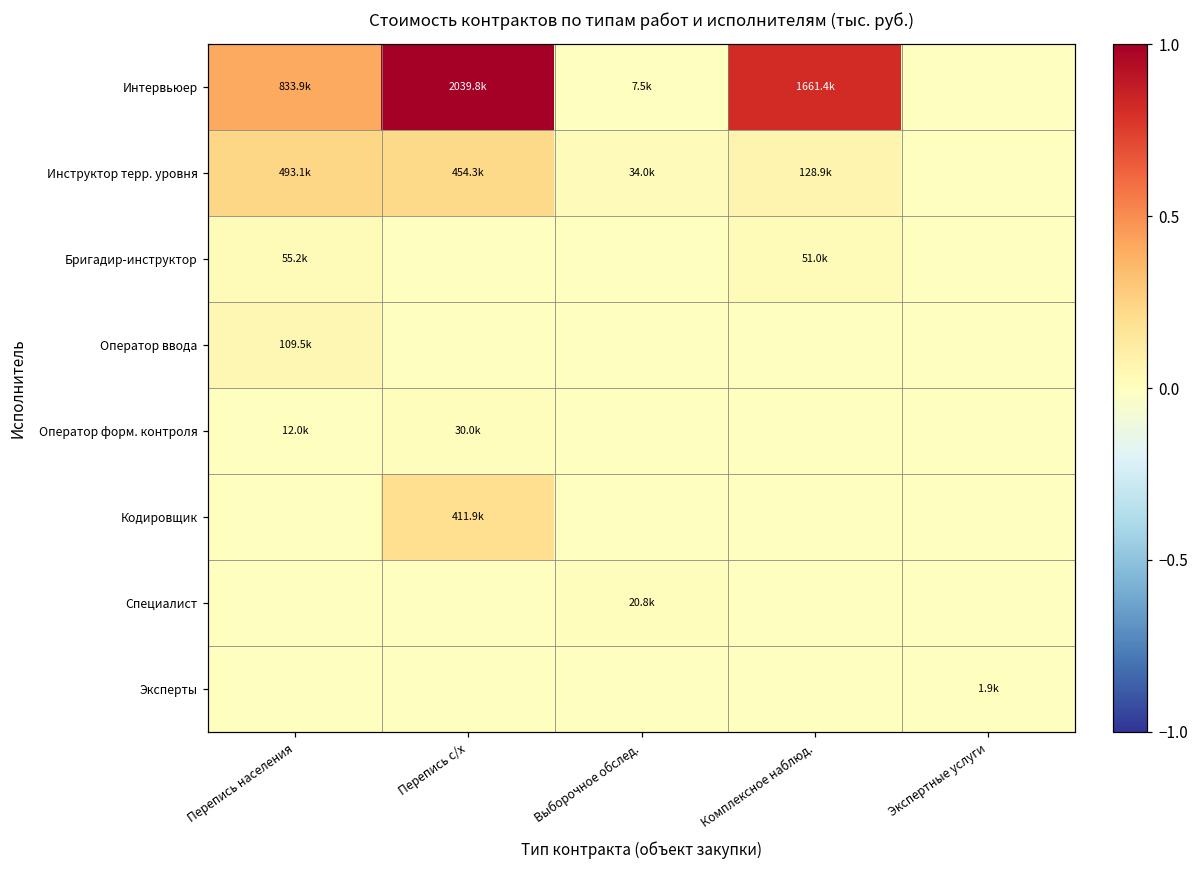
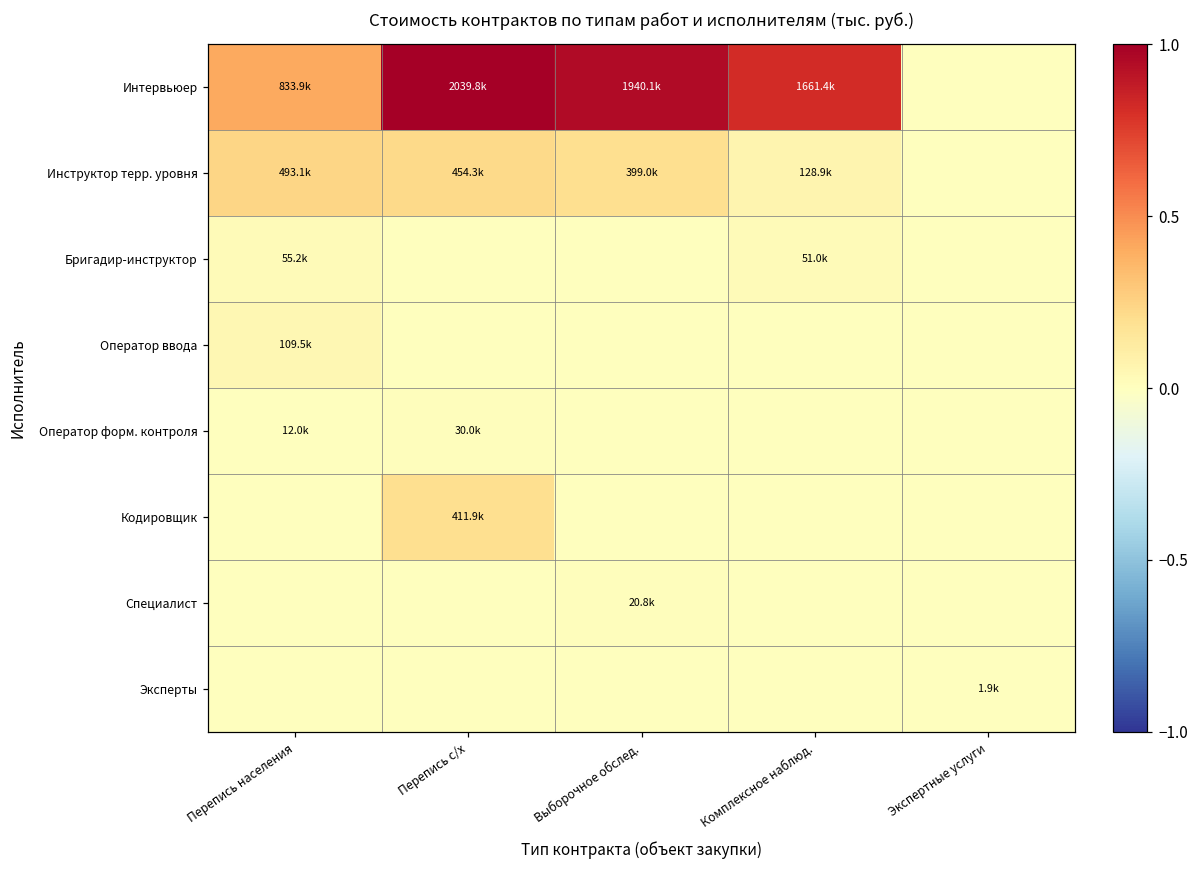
Интервьюер, Выборочное обслед.: 7.5k -> 1940.1k
Инструктор терр. уровня, Выборочное обслед.: 34.0k -> 399.0k
